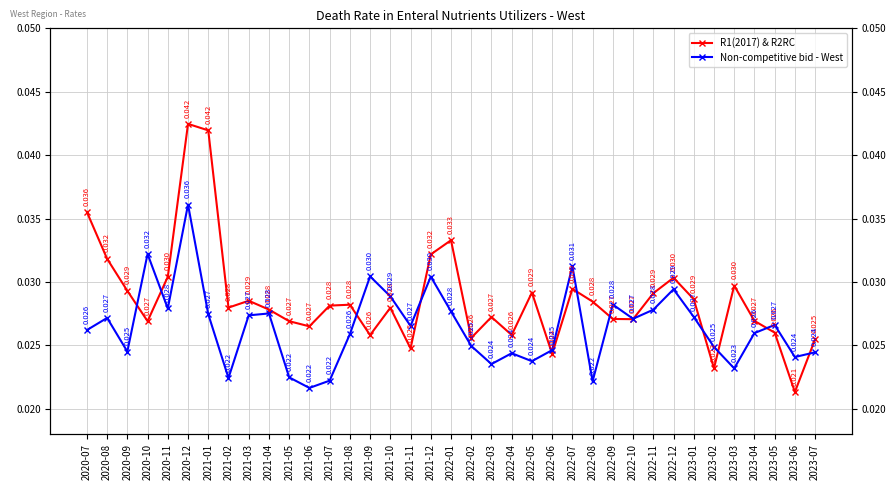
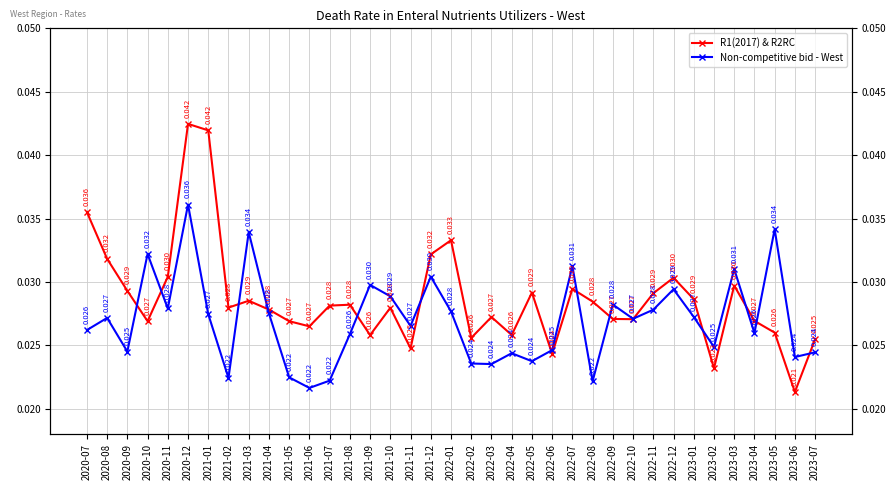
Non-competitive bid - West, 2021-03: 0.027 -> 0.034
Non-competitive bid - West, 2021-09: 0.0304 -> 0.0298
Non-competitive bid - West, 2022-02: 0.025 -> 0.024
Non-competitive bid - West, 2023-03: 0.023 -> 0.031
Non-competitive bid - West, 2023-05: 0.027 -> 0.034
